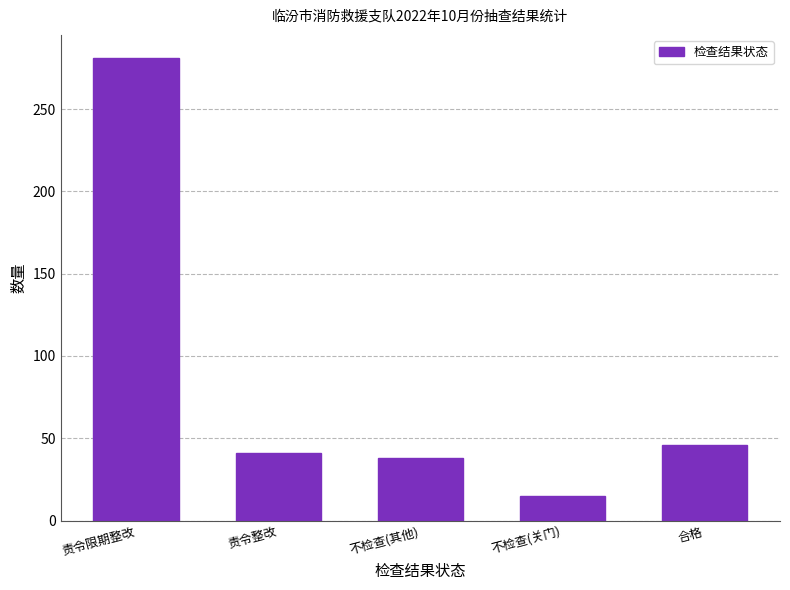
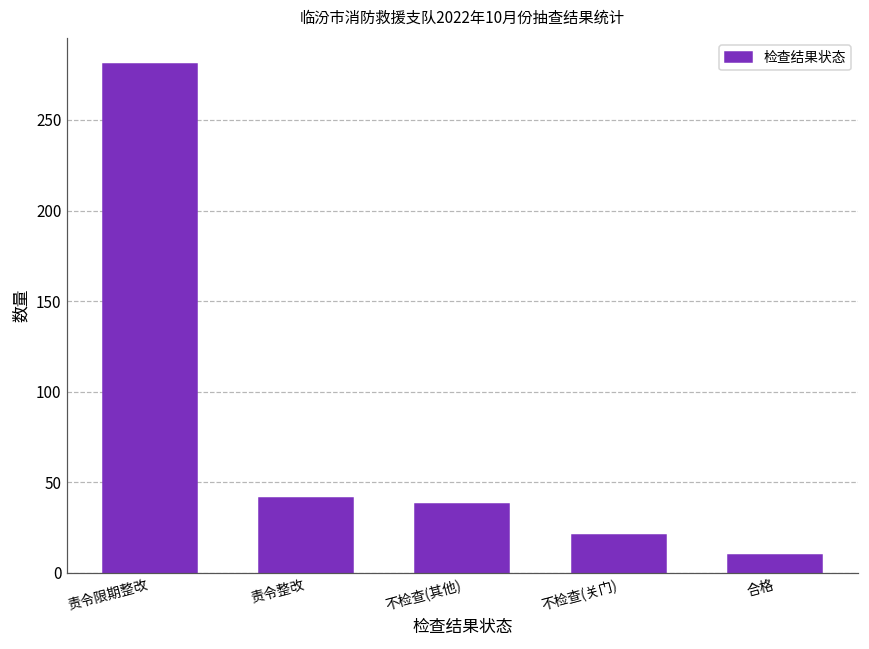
不检查(关门): 15 -> 21
合格: 46 -> 10
